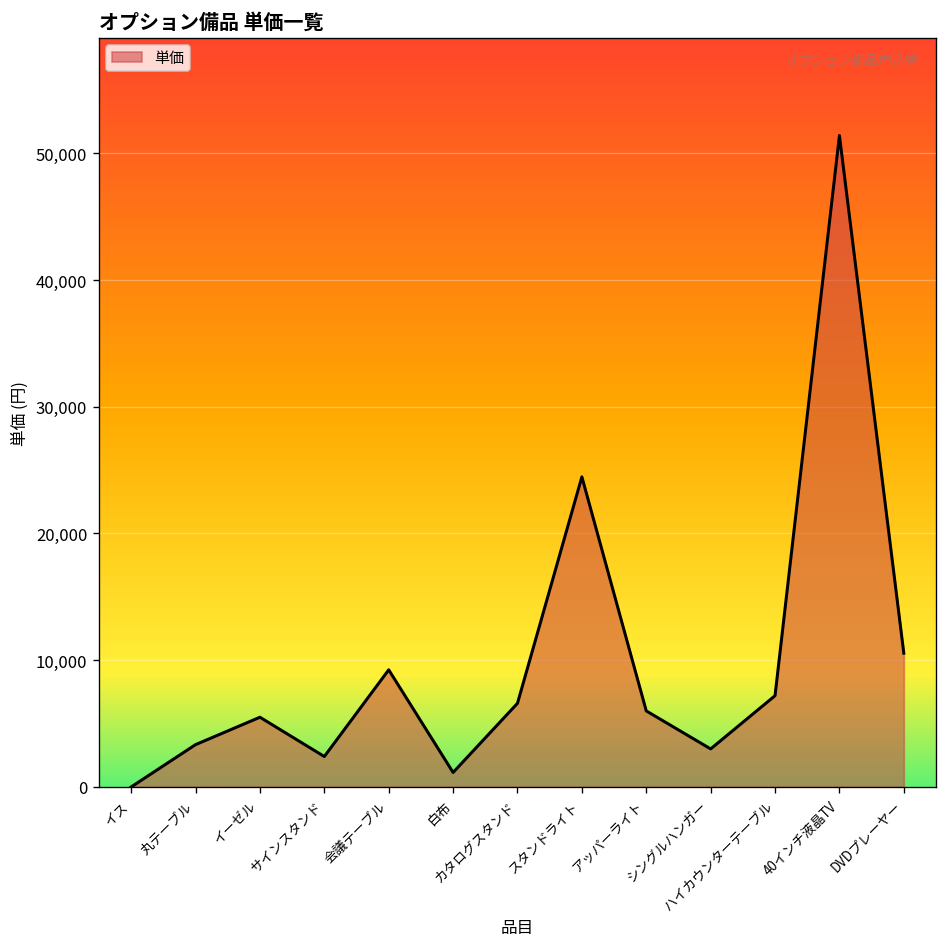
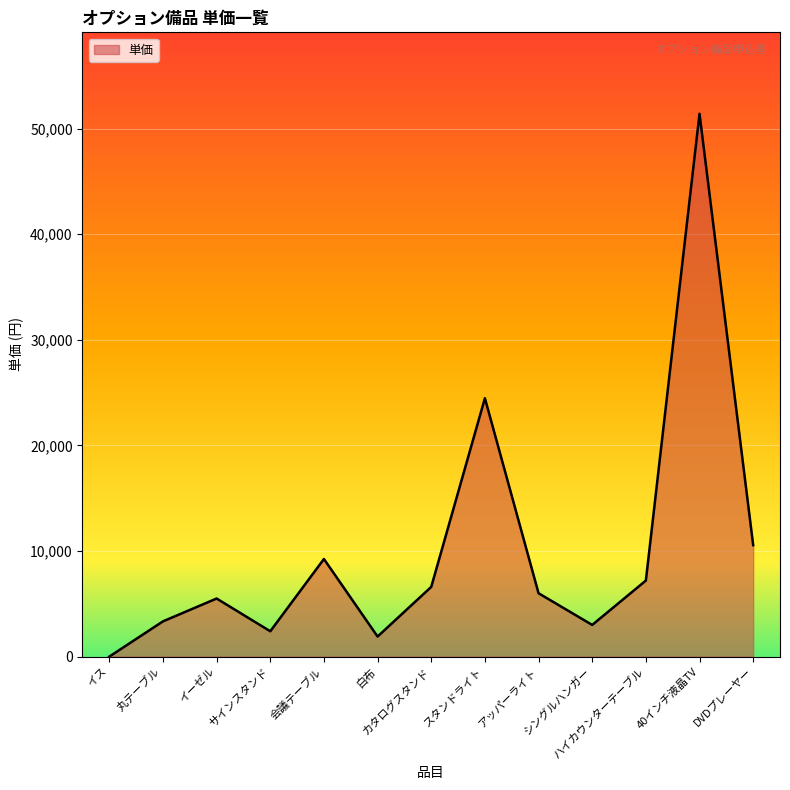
白布: 1,100 -> 1,900
